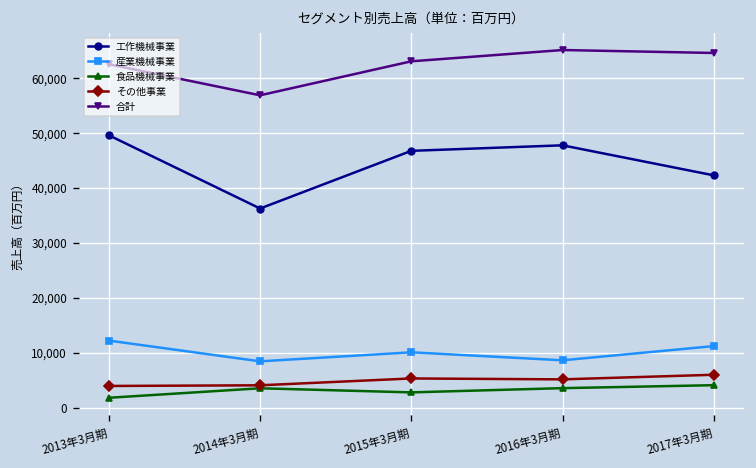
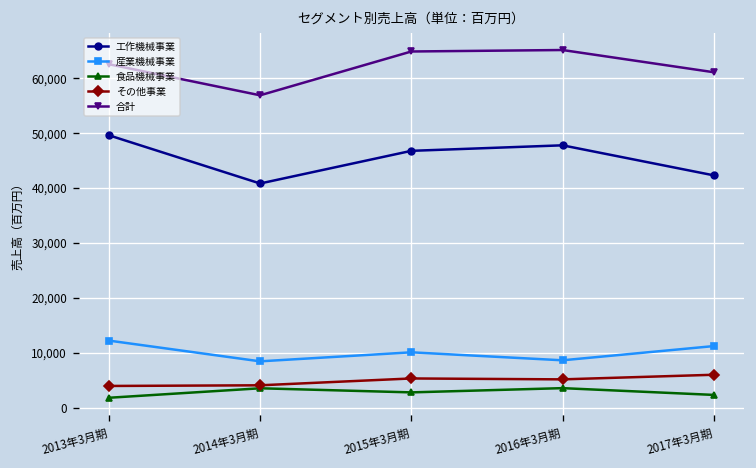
工作機械事業, 2014年3月期: 36,000 -> 41,000
合計, 2015年3月期: 63,000 -> 65,000
食品機械事業, 2017年3月期: 4,000 -> 2,000
合計, 2017年3月期: 65,000 -> 61,000
